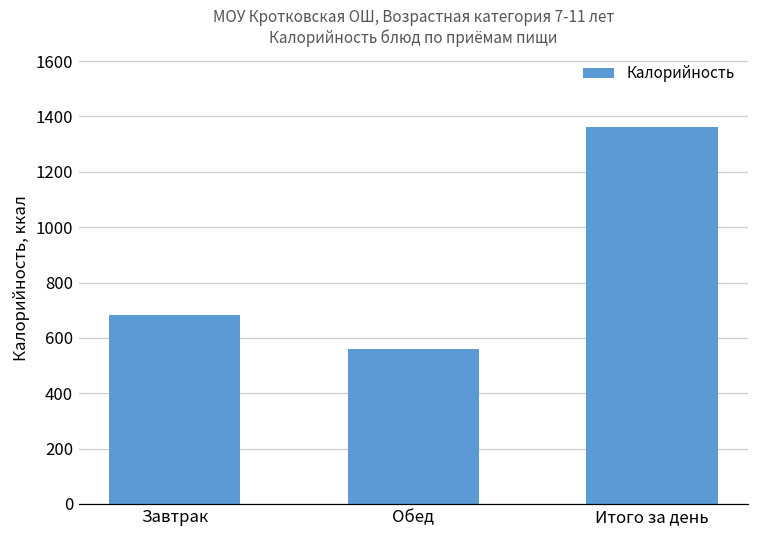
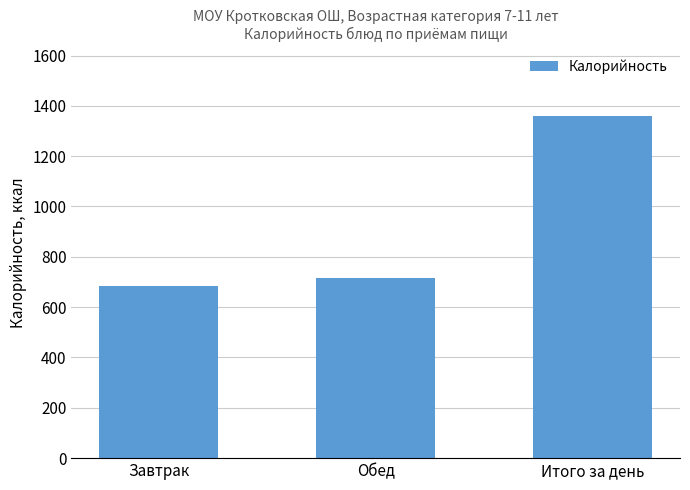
Обед: 560 -> 710
